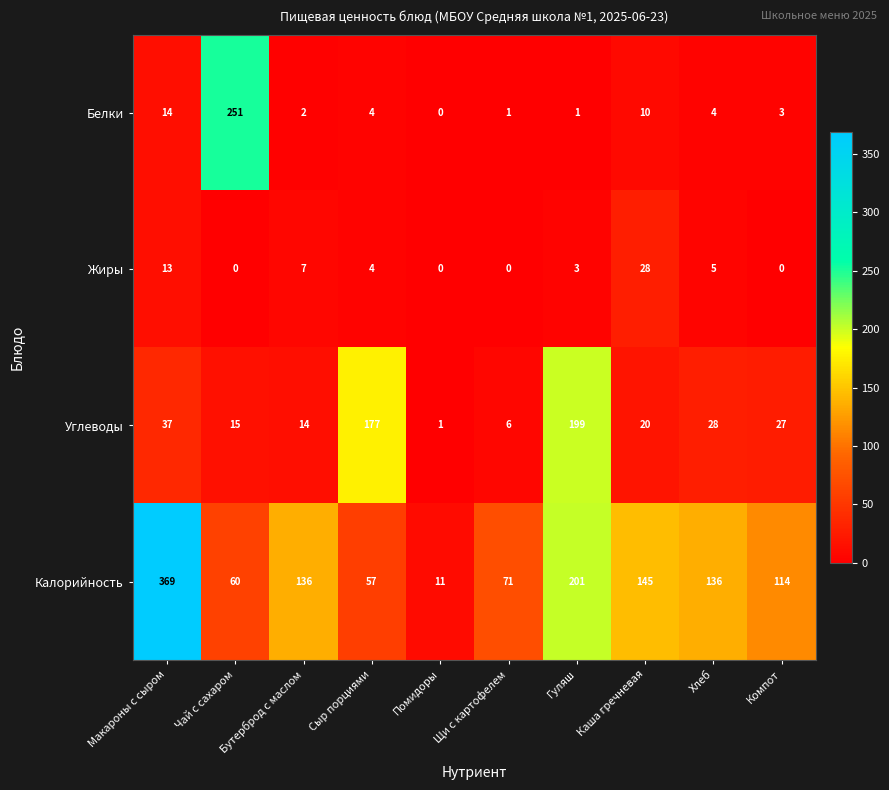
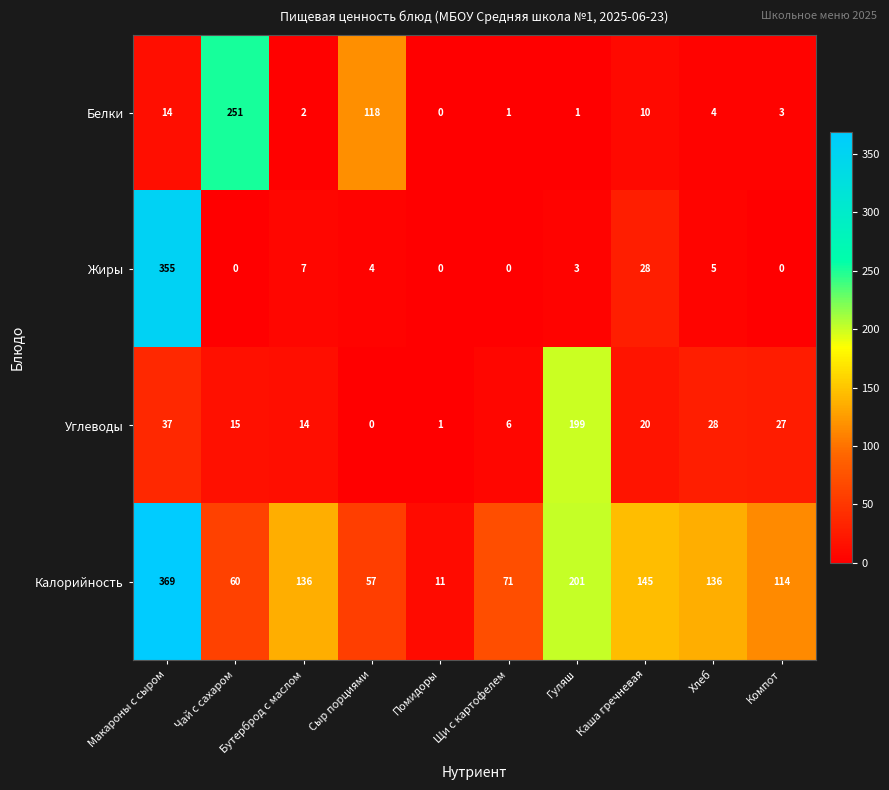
Белки, Сыр порциями: 4 -> 118
Жиры, Макароны с сыром: 13 -> 355
Углеводы, Сыр порциями: 177 -> 0
